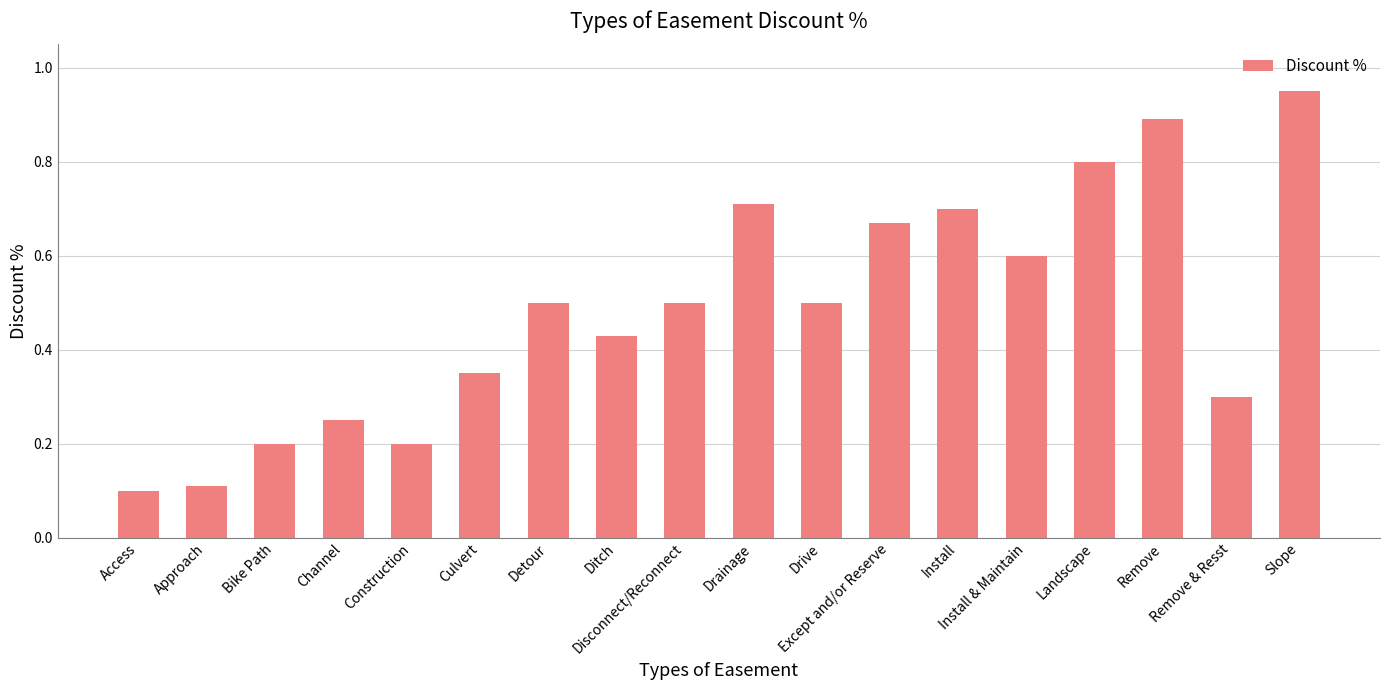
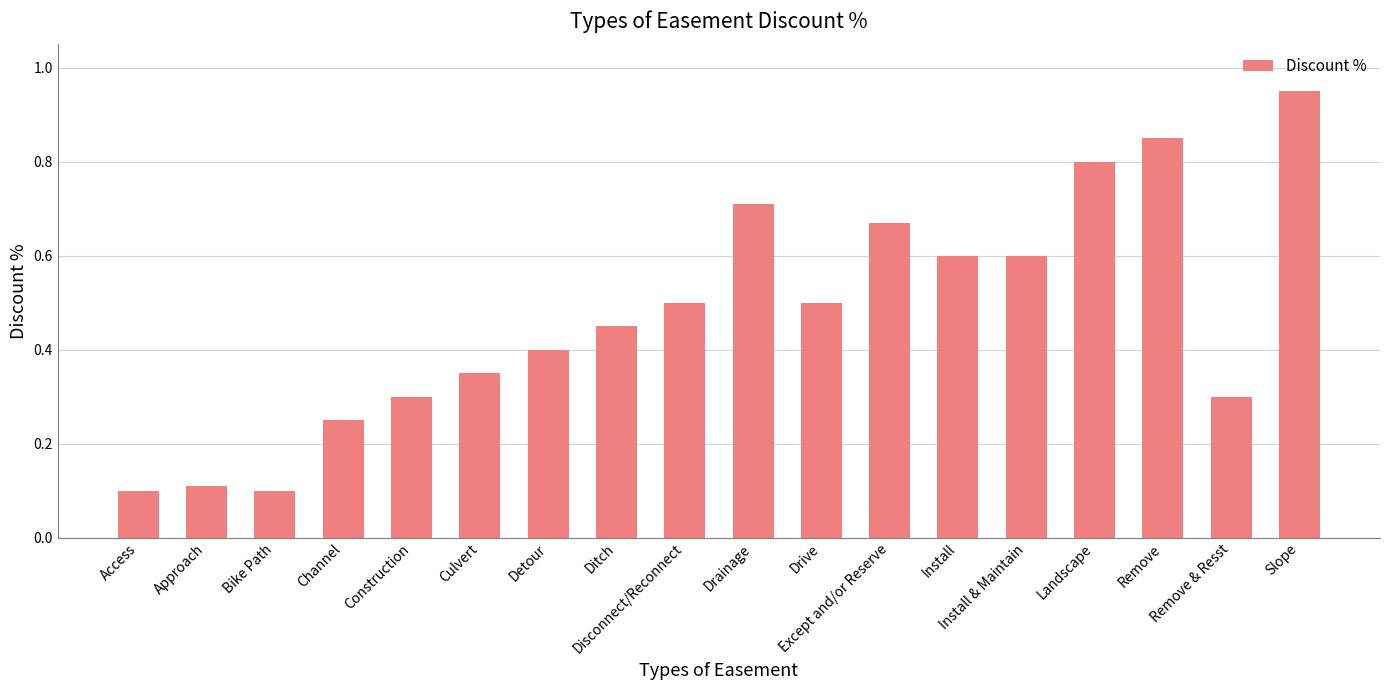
Bike Path: 0.2 -> 0.1
Construction: 0.2 -> 0.3
Detour: 0.5 -> 0.4
Ditch: 0.43 -> 0.45
Install: 0.7 -> 0.6
Remove: 0.89 -> 0.85
